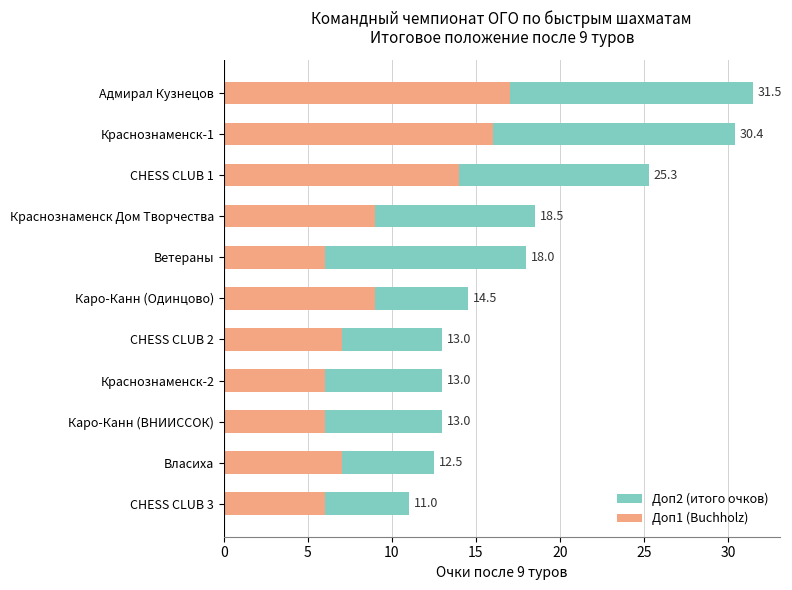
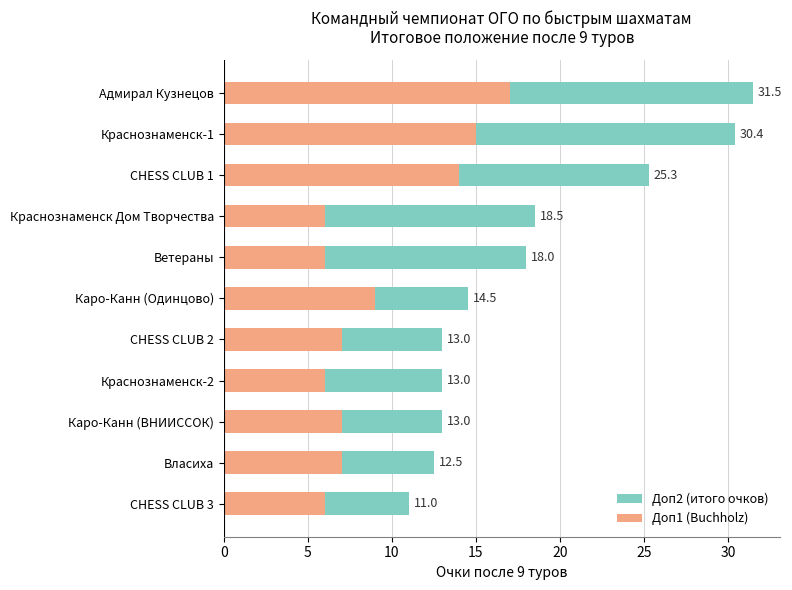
Доп1 (Buchholz), Краснознаменск-1: 16 -> 15
Доп1 (Buchholz), Краснознаменск Дом Творчества: 9 -> 6
Доп1 (Buchholz), Каро-Канн (ВНИИССОК): 6 -> 7
